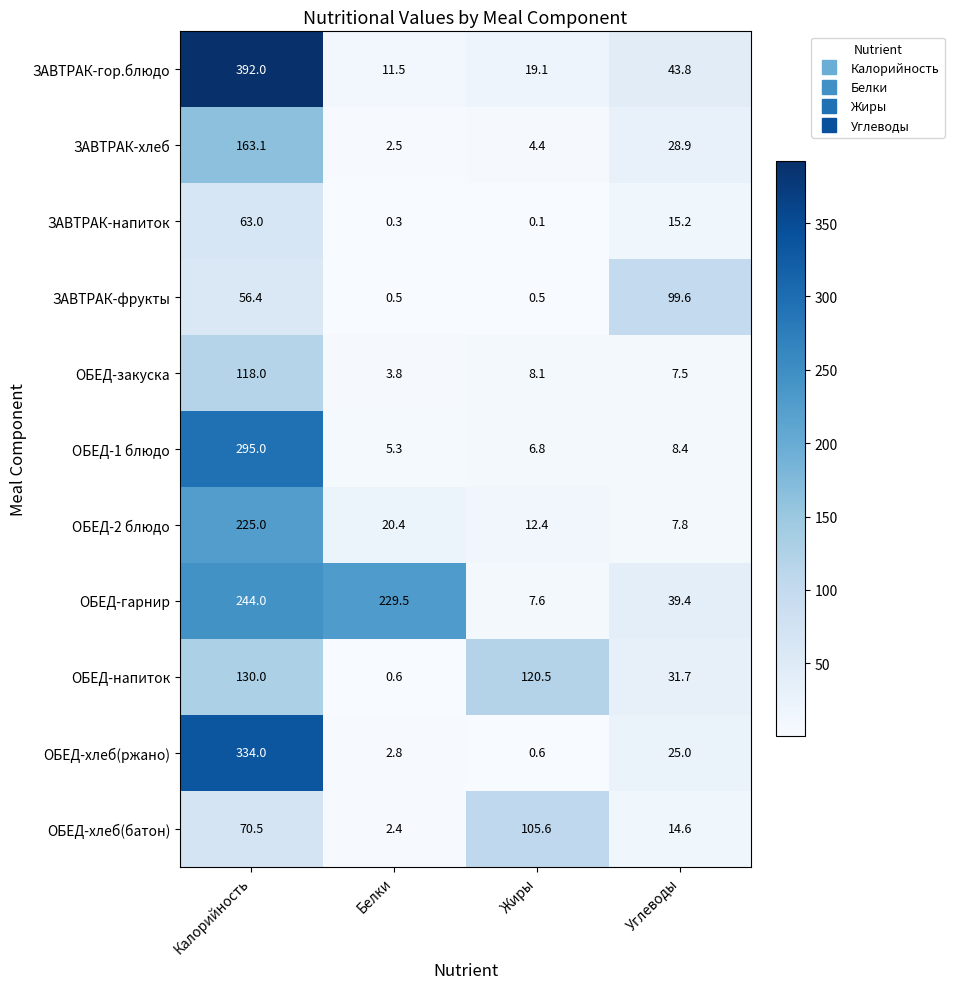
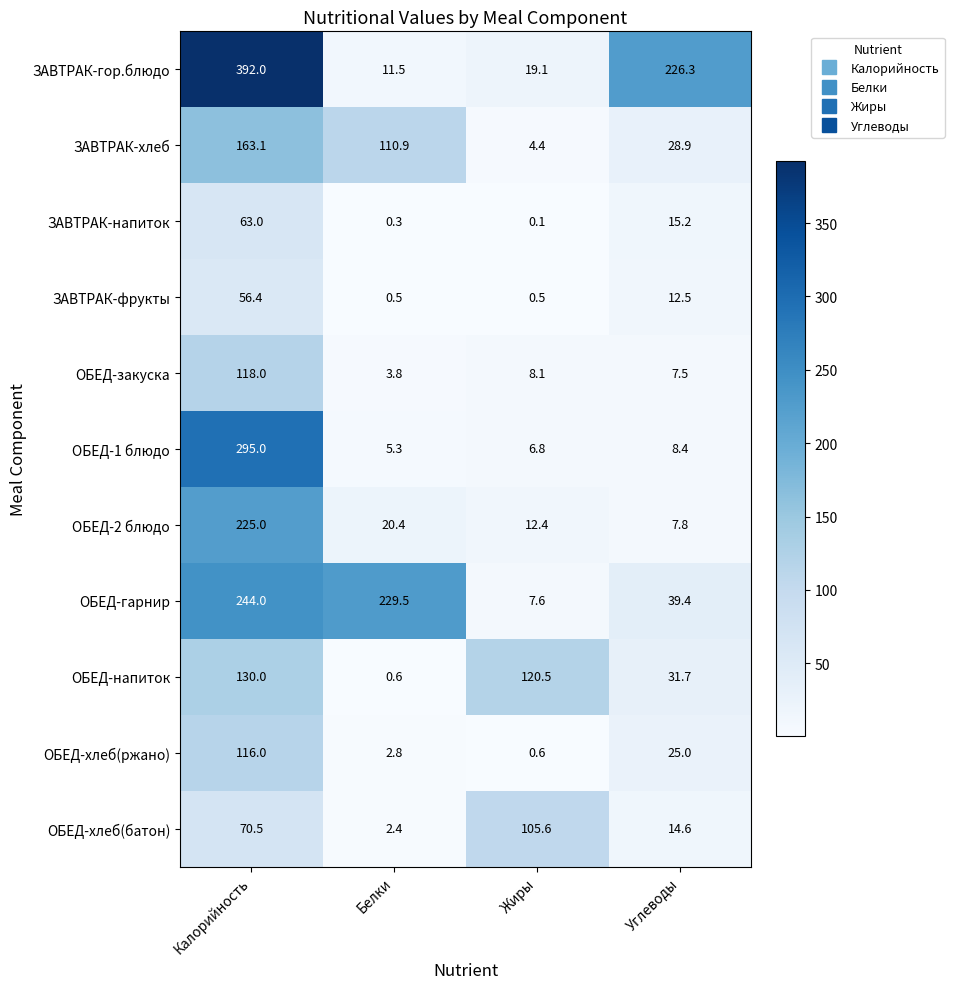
ЗАВТРАК-гор.блюдо, Углеводы: 43.8 -> 226.3
ЗАВТРАК-хлеб, Белки: 2.5 -> 110.9
ЗАВТРАК-фрукты, Углеводы: 99.6 -> 12.5
ОБЕД-хлеб(ржано), Калорийность: 334.0 -> 116.0
